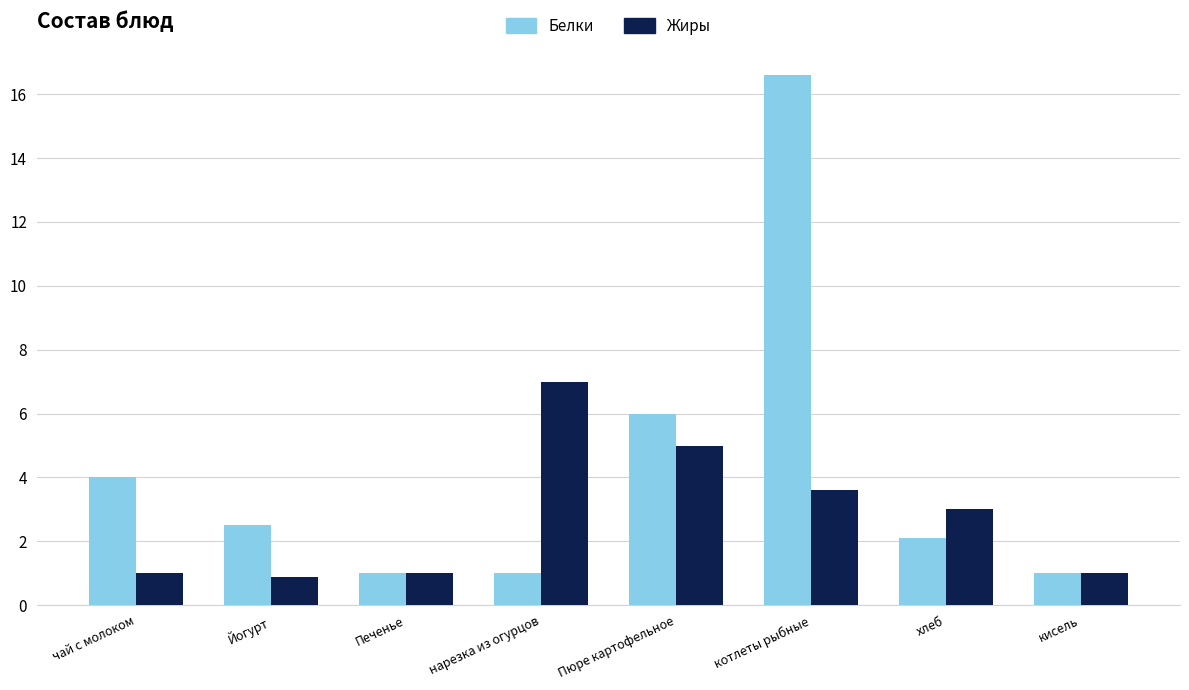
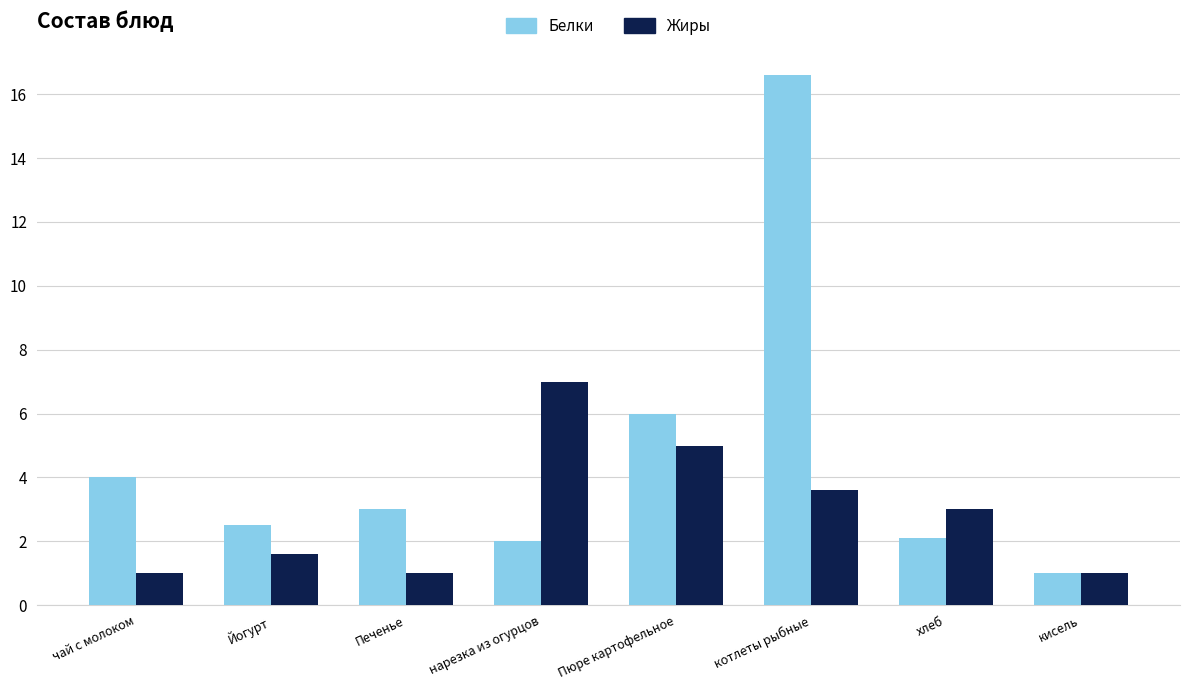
Жиры, Йогурт: 0.9 -> 1.6
Белки, Печенье: 1 -> 3
Белки, нарезка из огурцов: 1 -> 2
